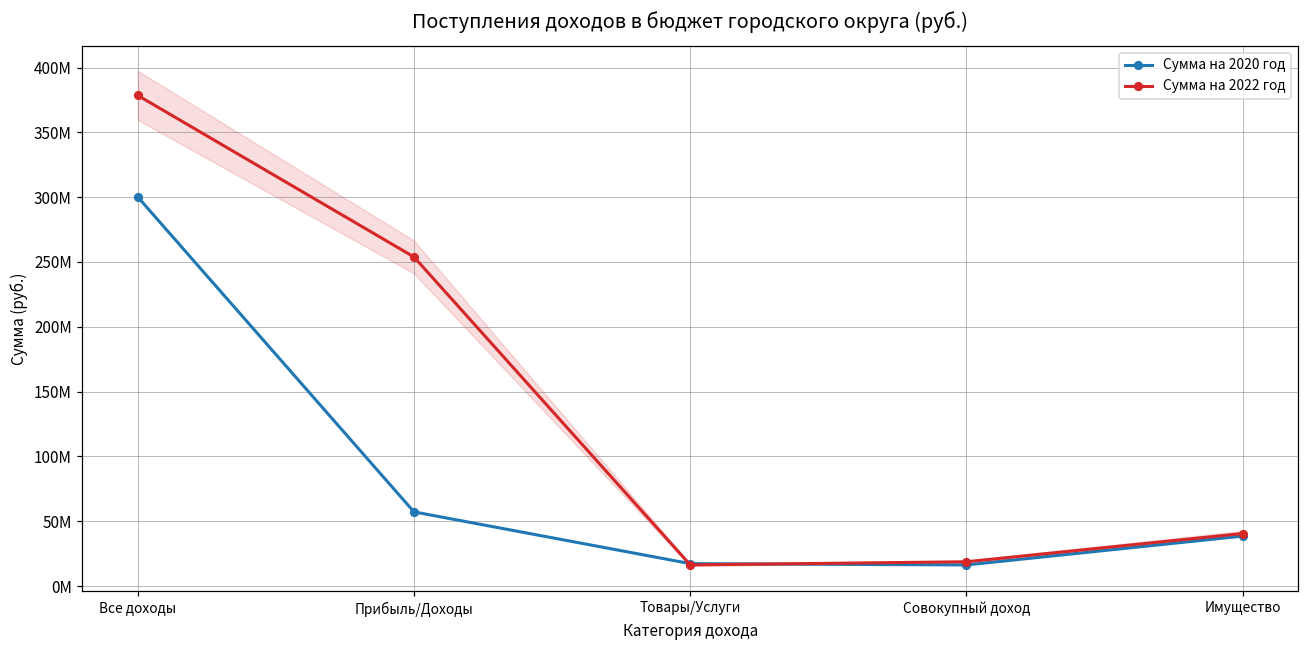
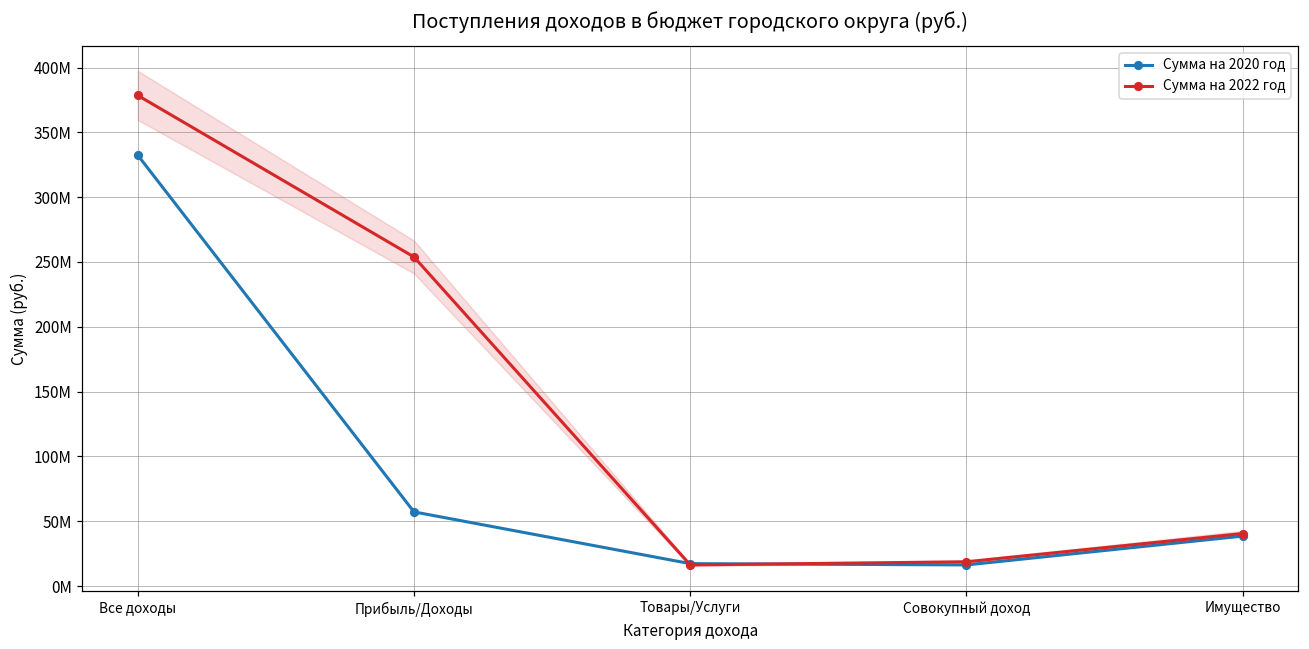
Сумма на 2020 год, Все доходы: 300000000 -> 332000000
